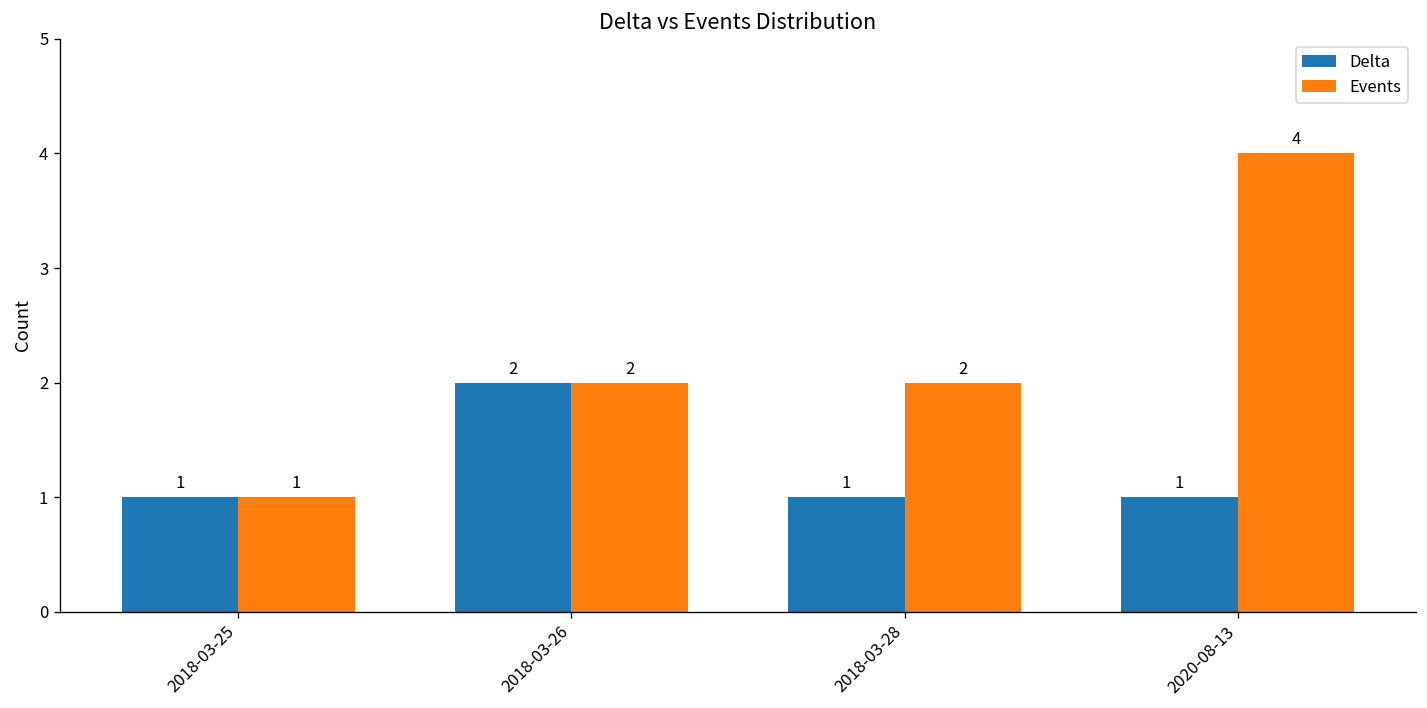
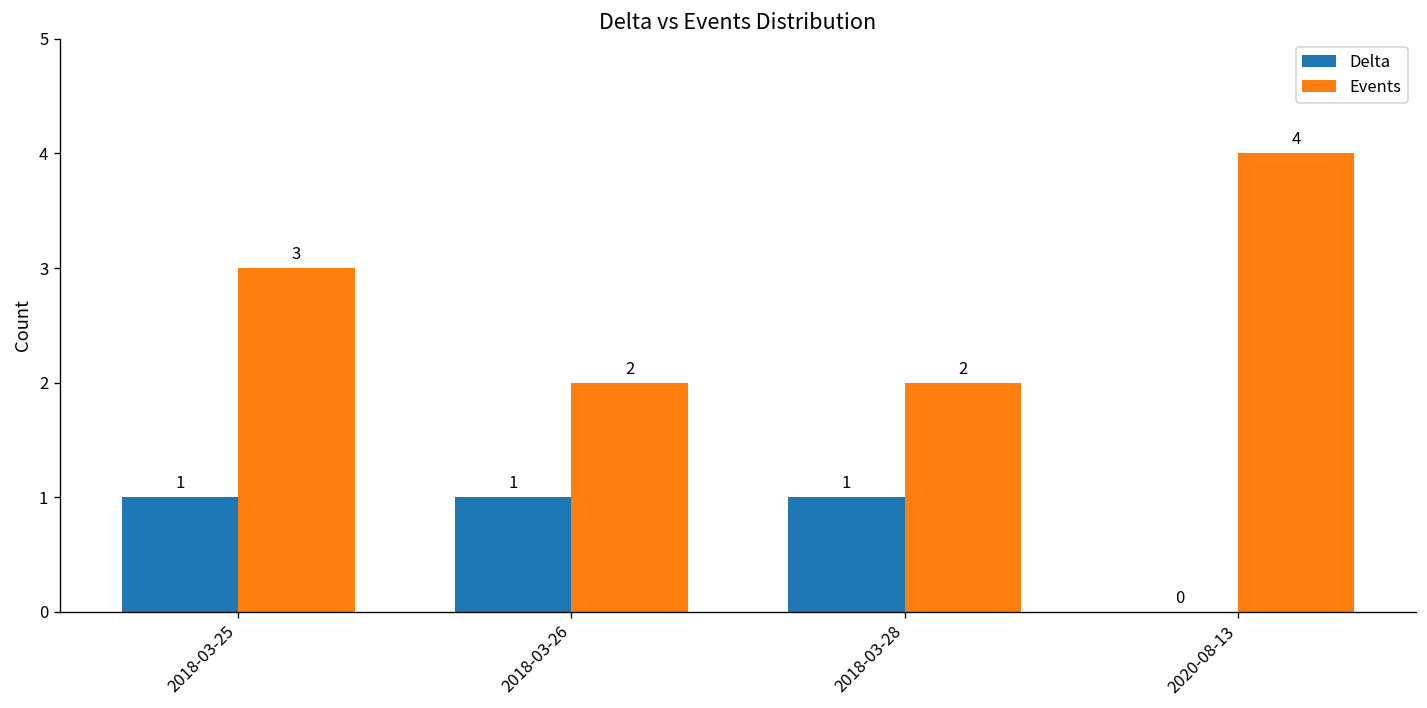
Events, 2018-03-25: 1 -> 3
Delta, 2018-03-26: 2 -> 1
Delta, 2020-08-13: 1 -> 0
